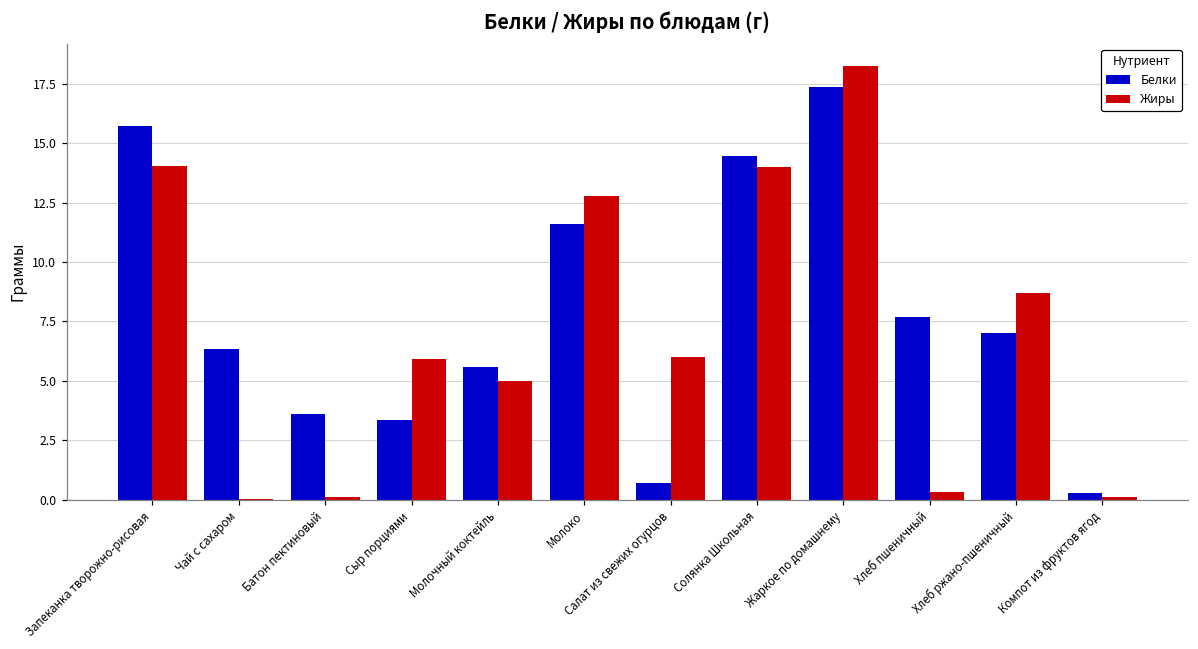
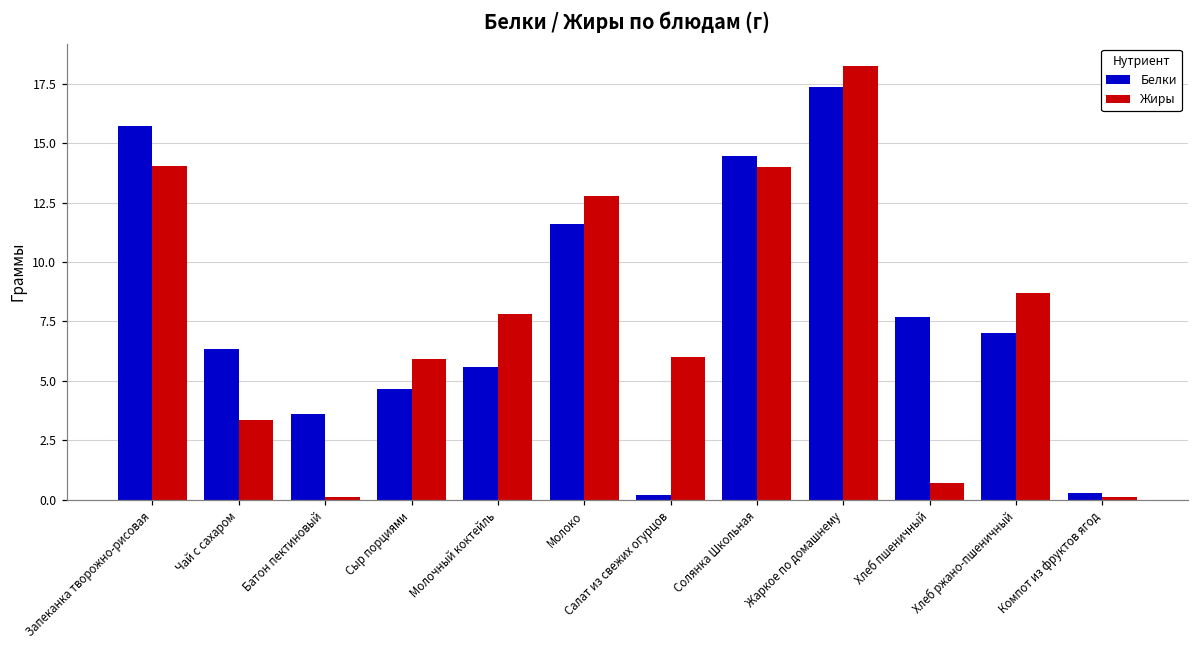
Жиры, Чай с сахаром: 0.0 -> 3.3
Белки, Сыр порциями: 3.4 -> 4.6
Жиры, Молочный коктейль: 5.0 -> 7.8
Белки, Салат из свежих огурцов: 0.7 -> 0.2
Жиры, Хлеб пшеничный: 0.3 -> 0.7
